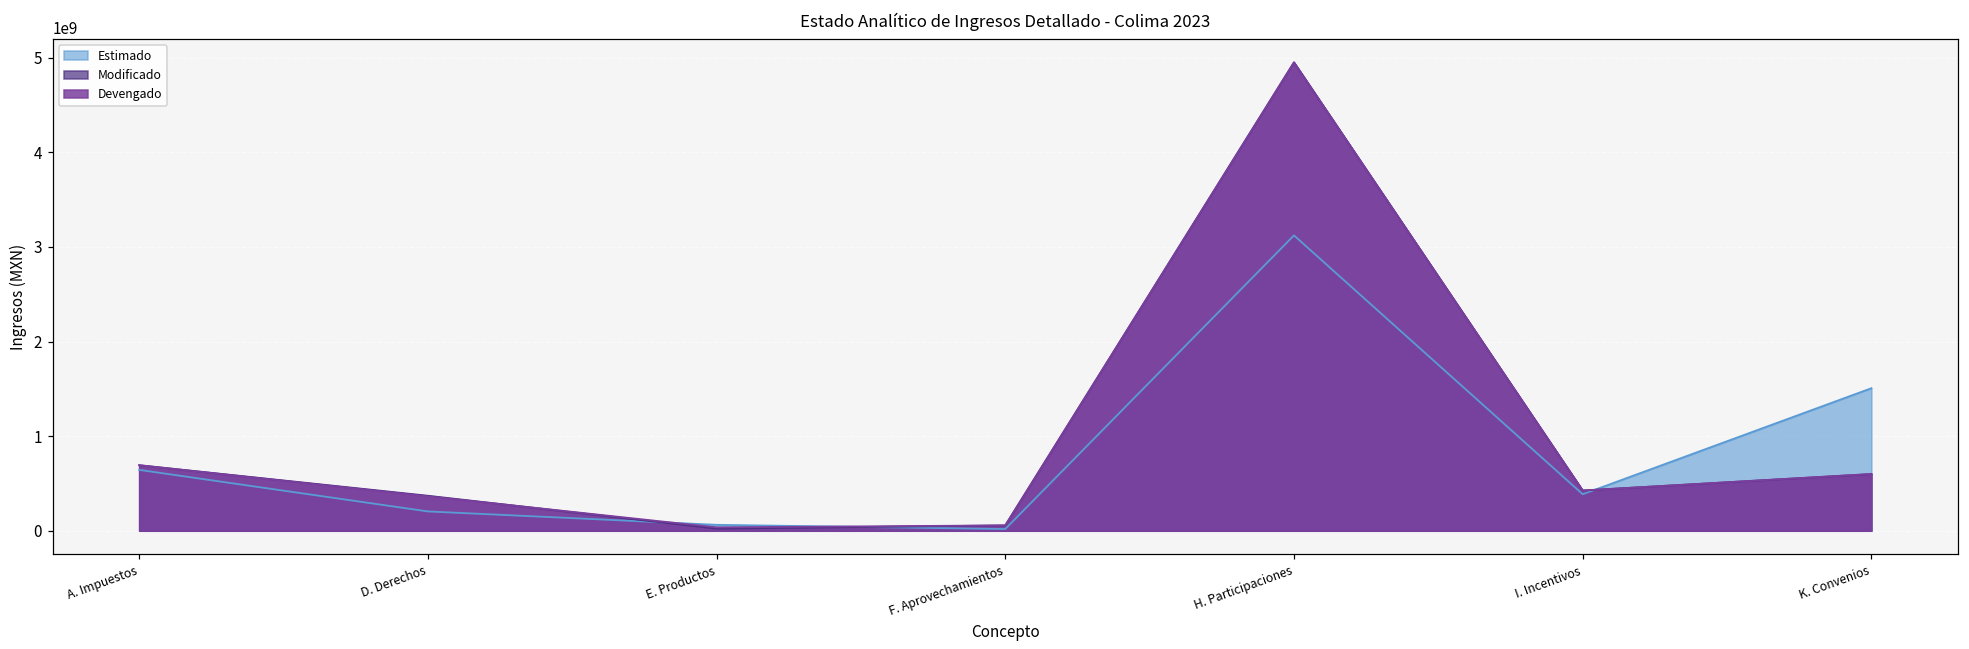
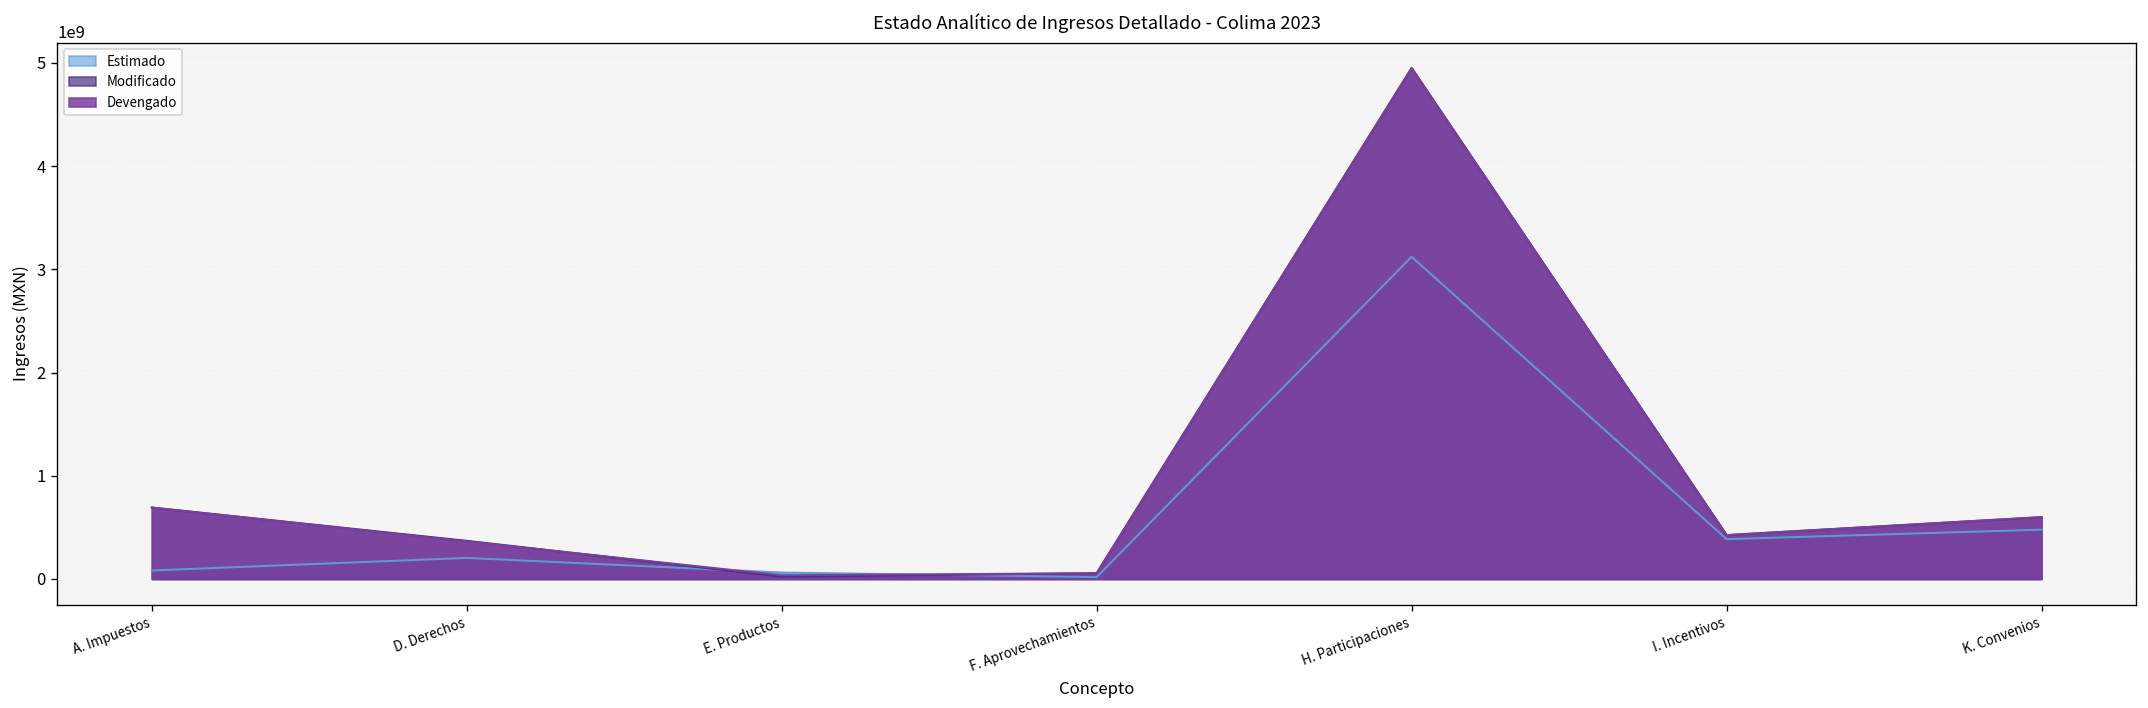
Estimado, A. Impuestos: 600000000 -> 100000000
Estimado, K. Convenios: 1500000000 -> 500000000
